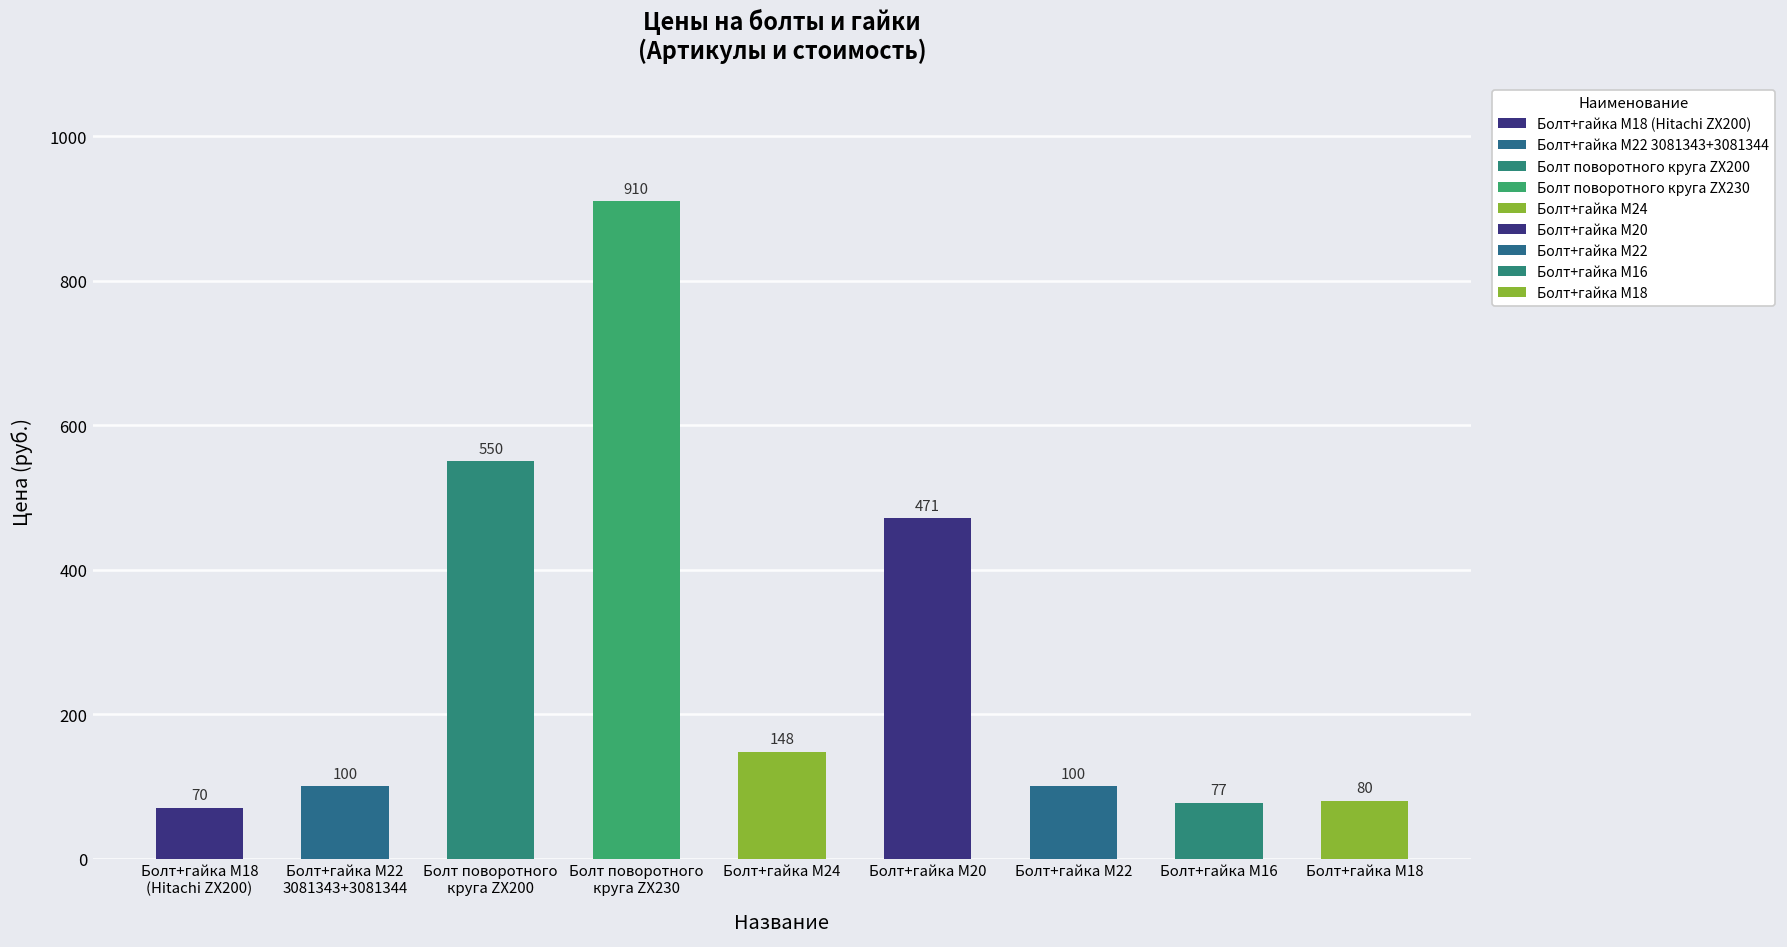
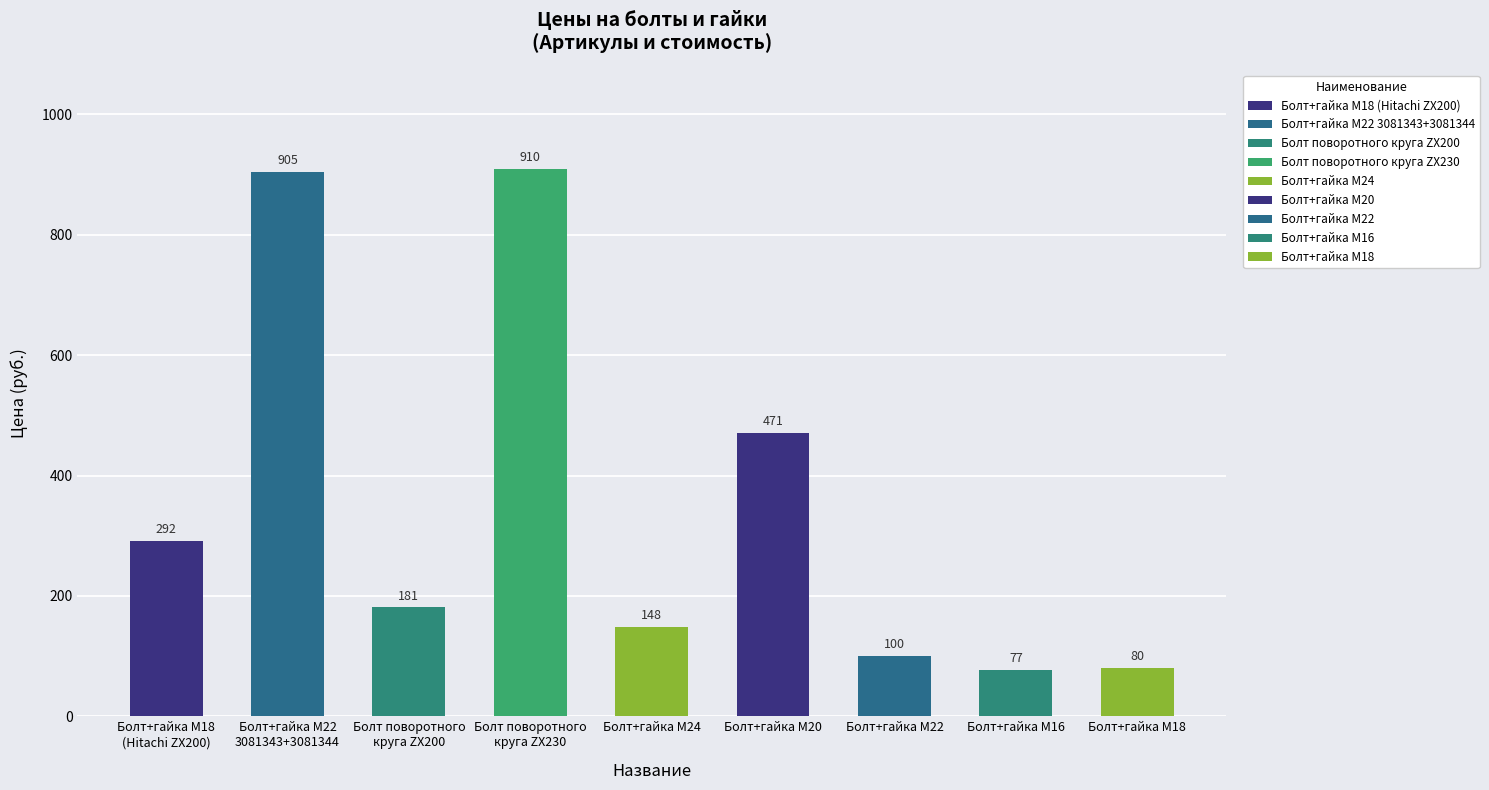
Болт+гайка М18 (Hitachi ZX200): 70 -> 292
Болт+гайка M22 3081343+3081344: 100 -> 905
Болт поворотного круга ZX200: 550 -> 181
